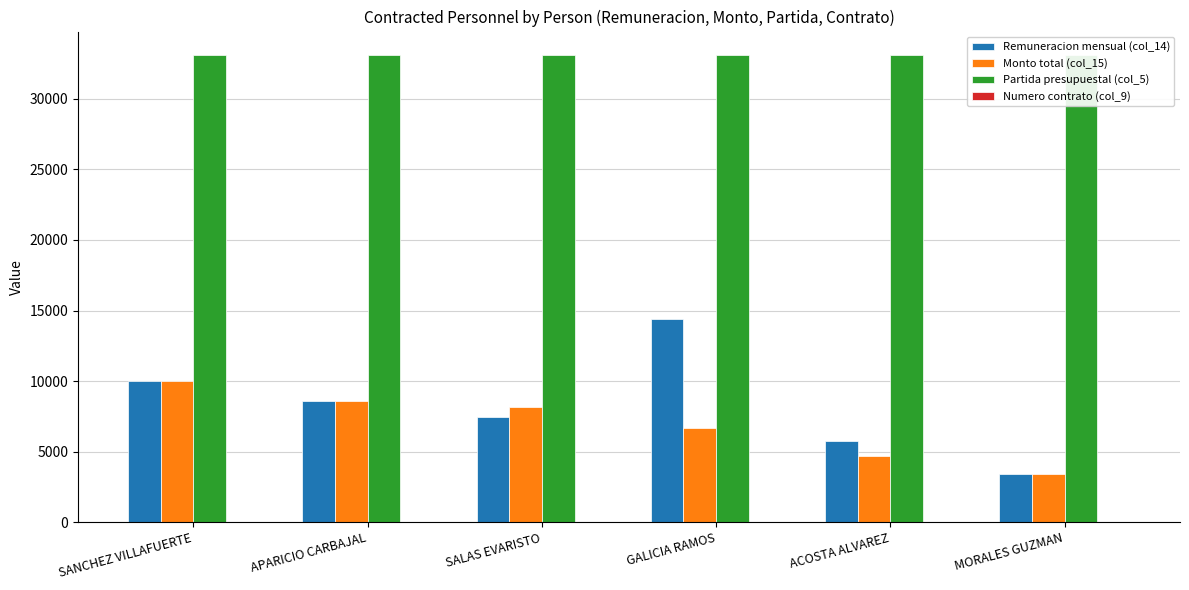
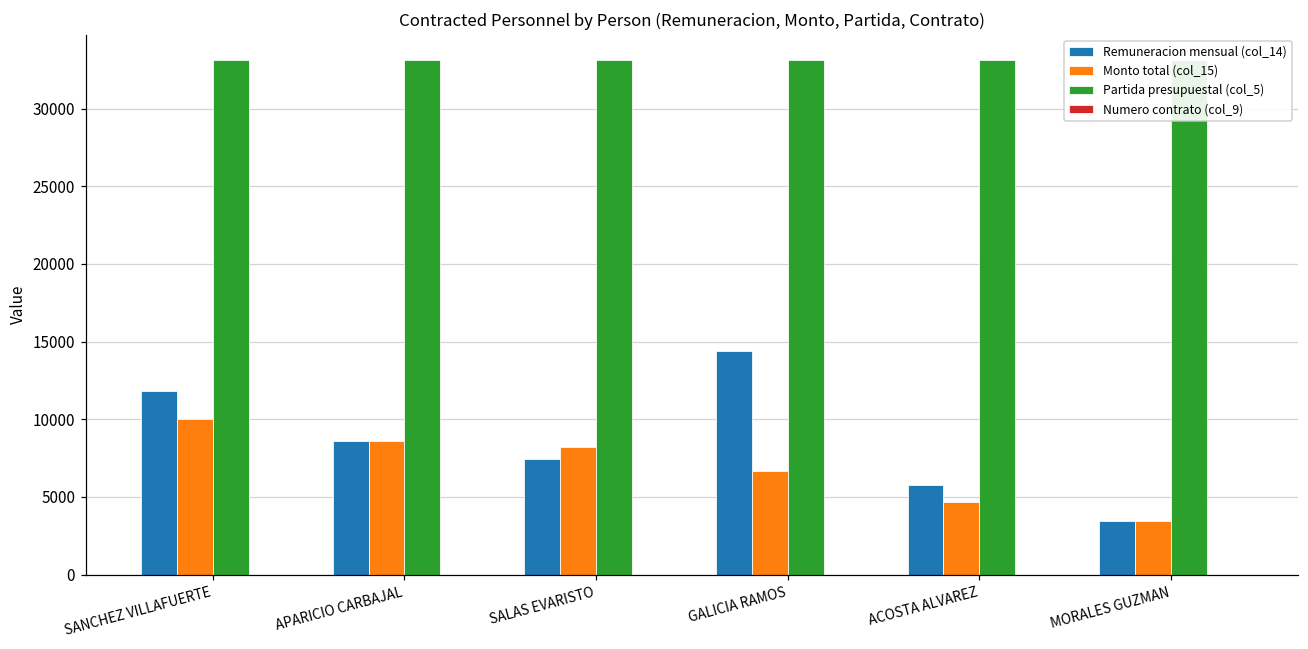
Remuneracion mensual (col_14), SANCHEZ VILLAFUERTE: 10000 -> 11800
